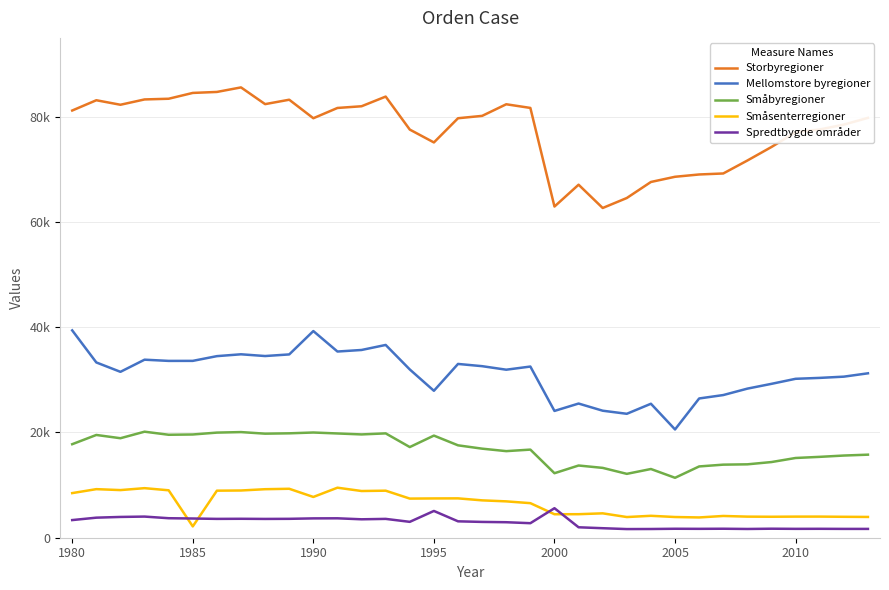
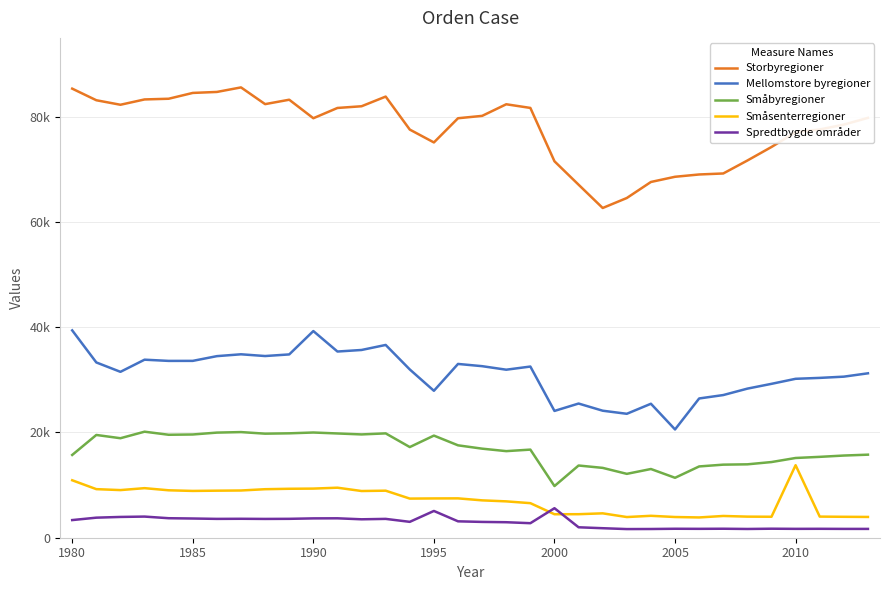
Storbyregioner, 1980: 81000 -> 85000
Småbyregioner, 1980: 18000 -> 16000
Småsenterregioner, 1980: 8000 -> 11000
Småsenterregioner, 1985: 2000 -> 9000
Småsenterregioner, 1990: 8000 -> 9000
Storbyregioner, 2000: 63000 -> 72000
Småbyregioner, 2000: 12000 -> 10000
Småsenterregioner, 2010: 4000 -> 14000
